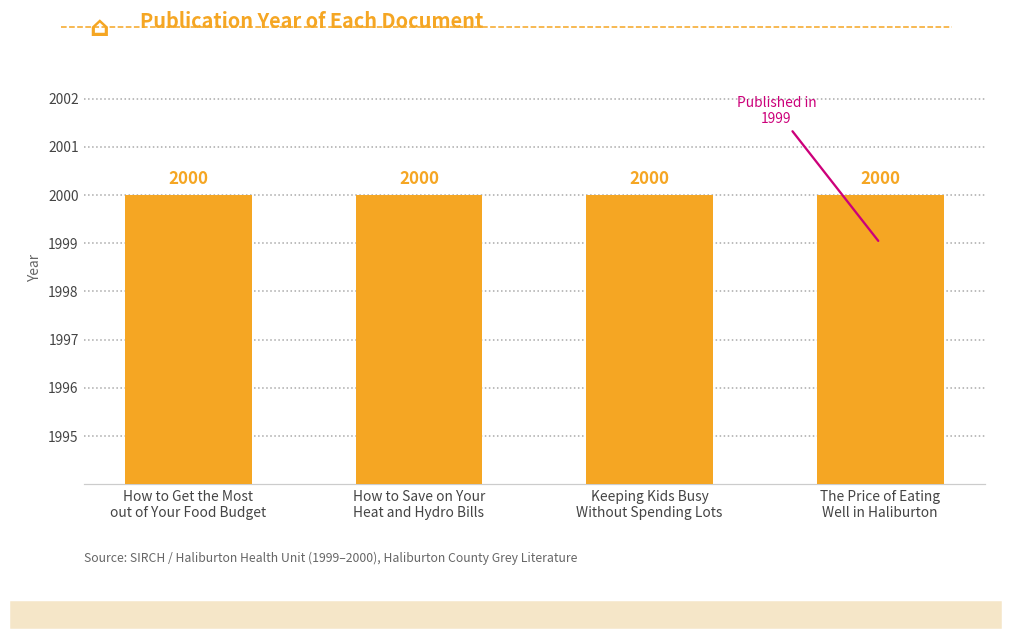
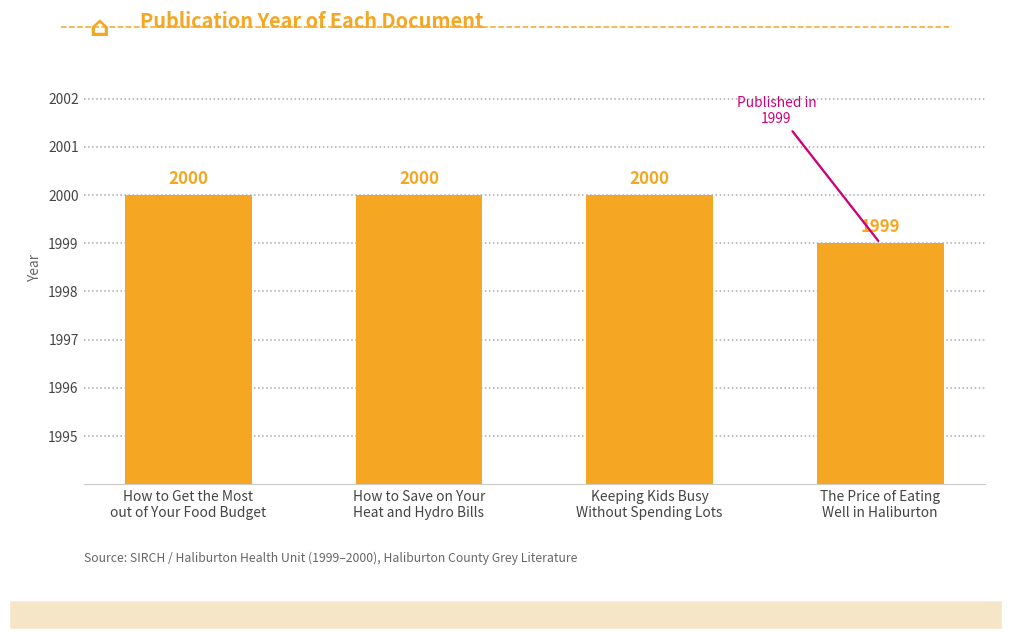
The Price of Eating Well in Haliburton: 2000 -> 1999
